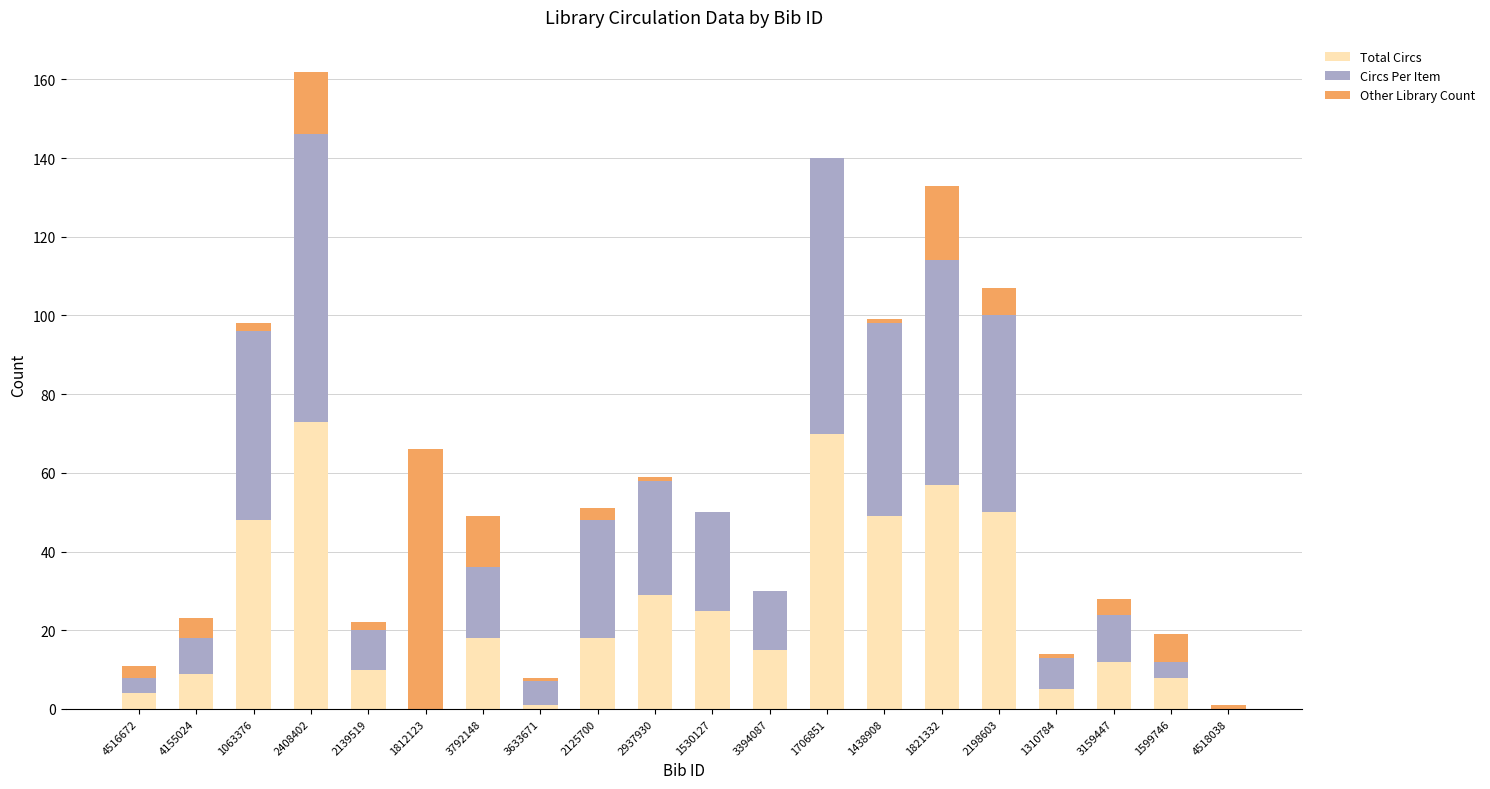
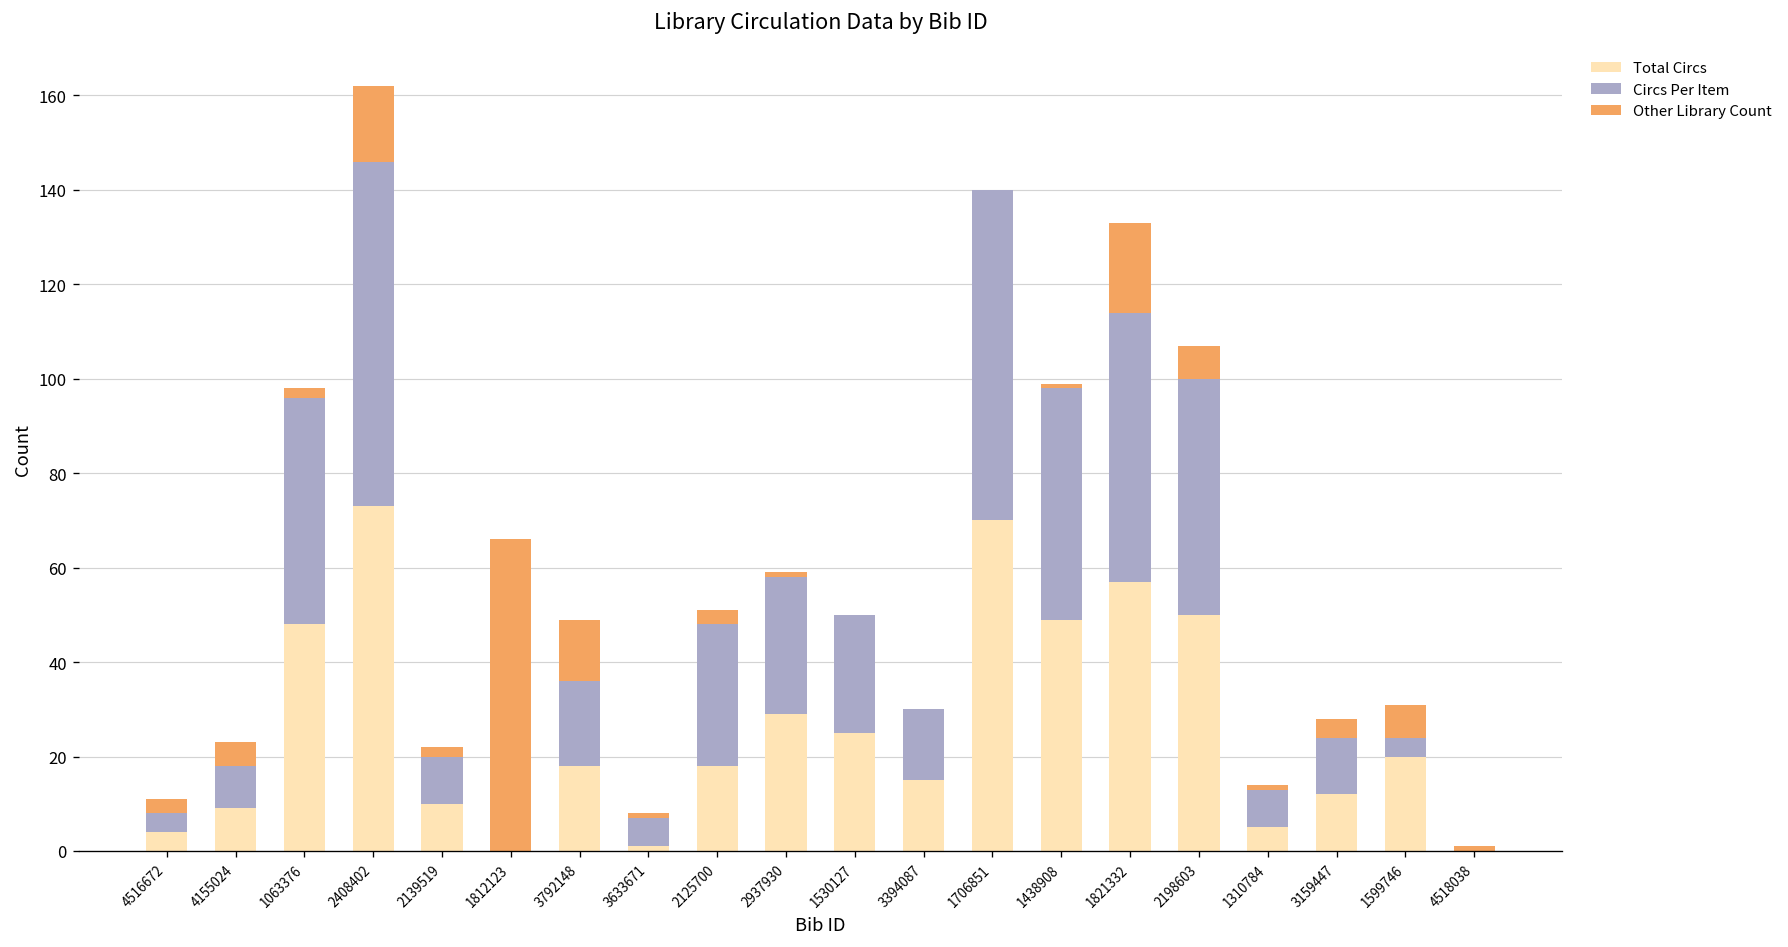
Total Circs, 1599746: 8 -> 20
